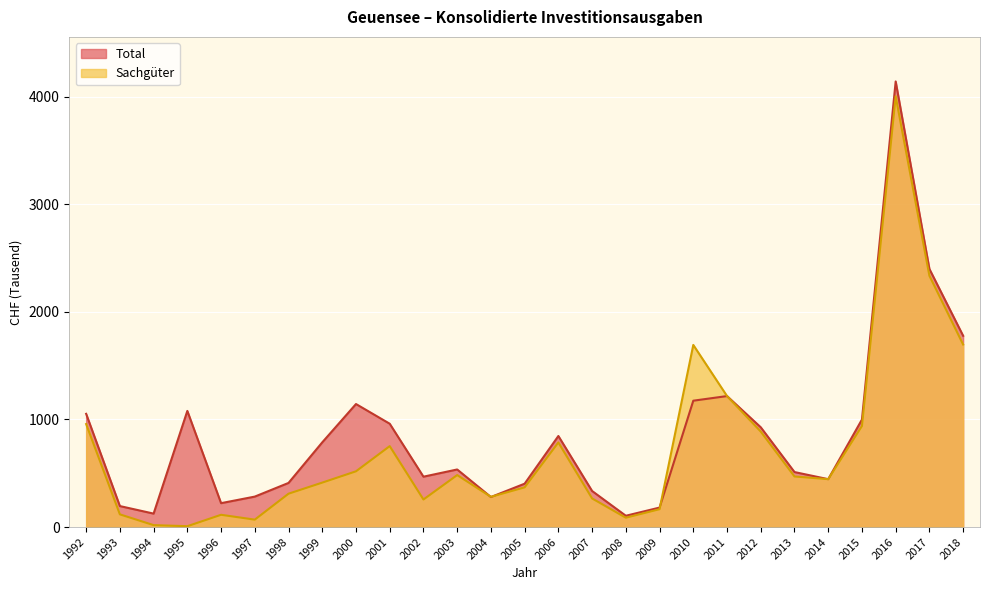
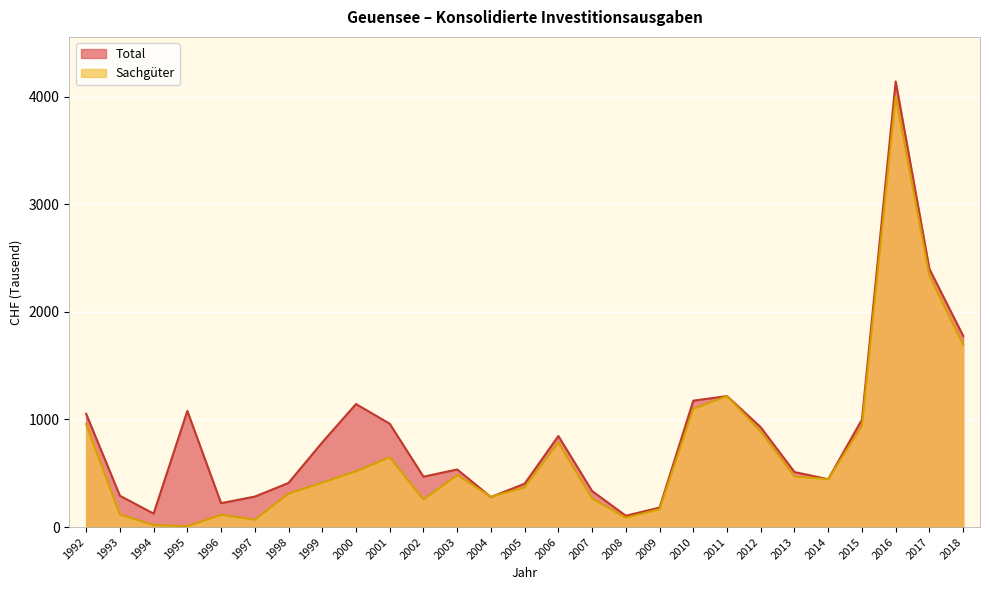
Total, 1993: 200 -> 290
Sachgüter, 2001: 750 -> 650
Sachgüter, 2010: 1690 -> 1100
